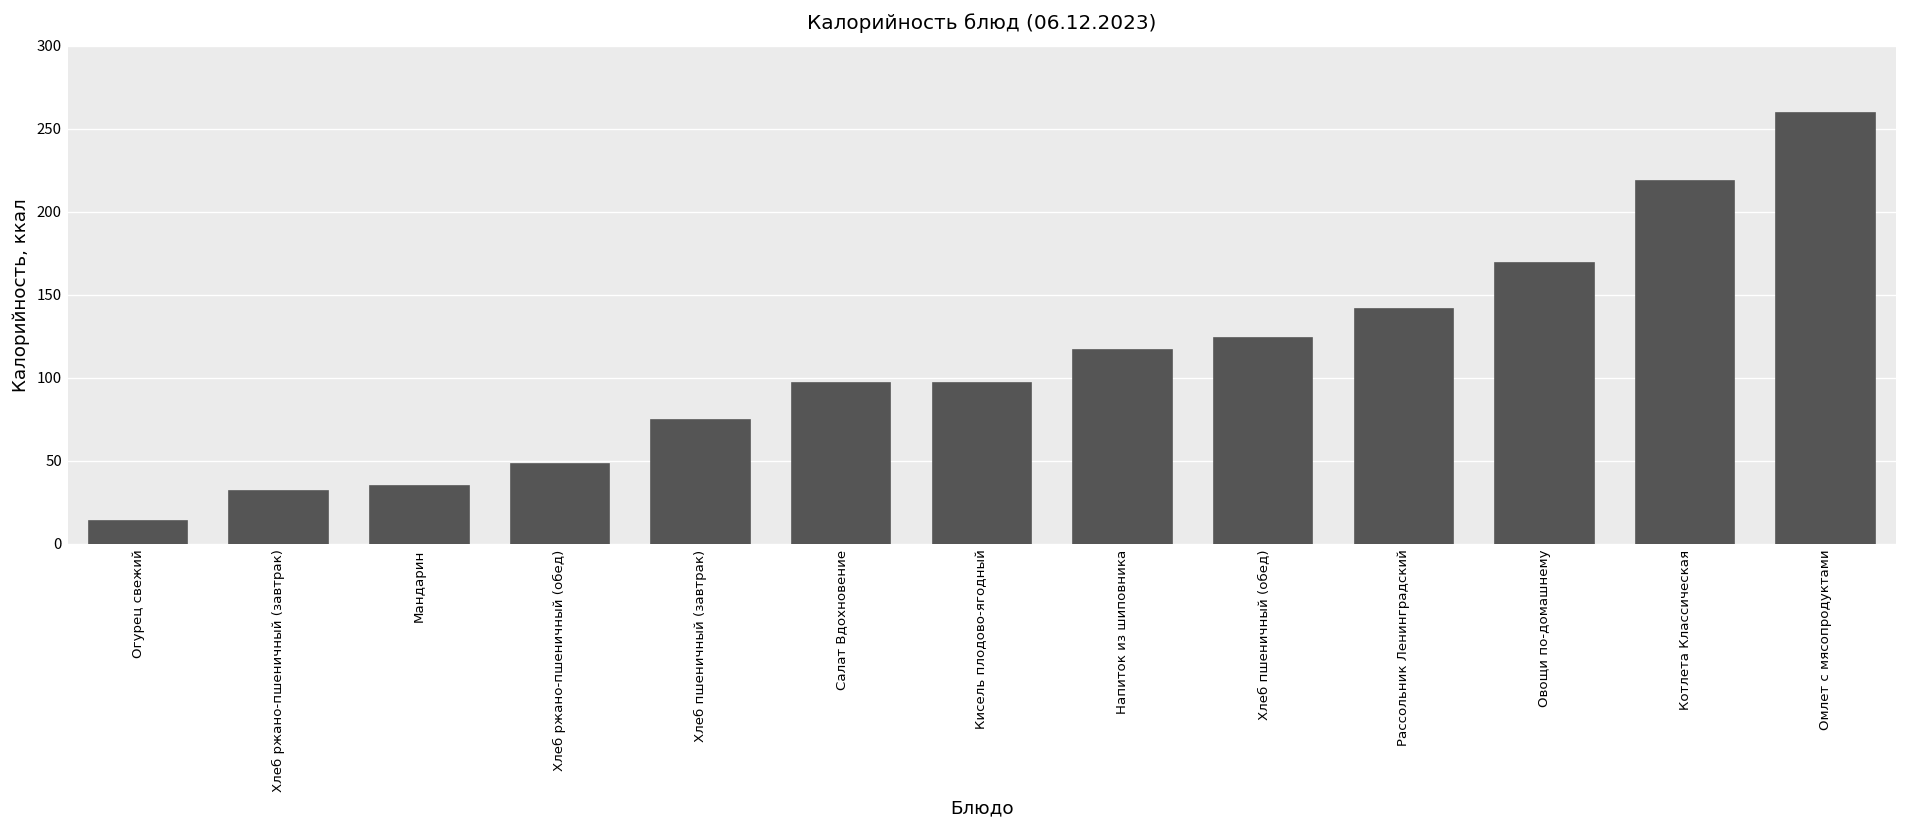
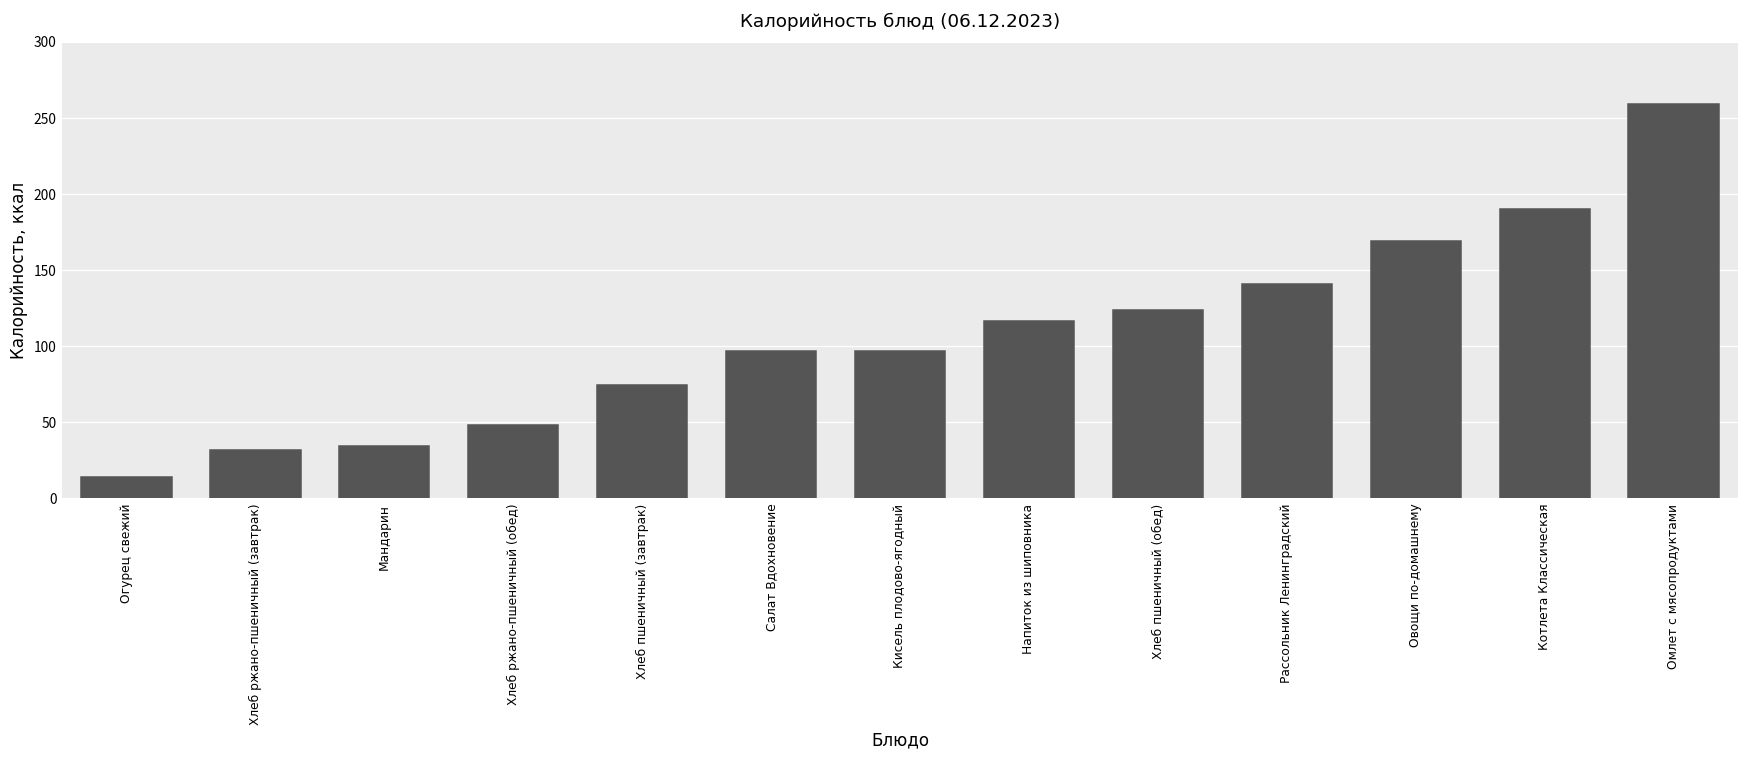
Котлета Классическая: 218 -> 191
